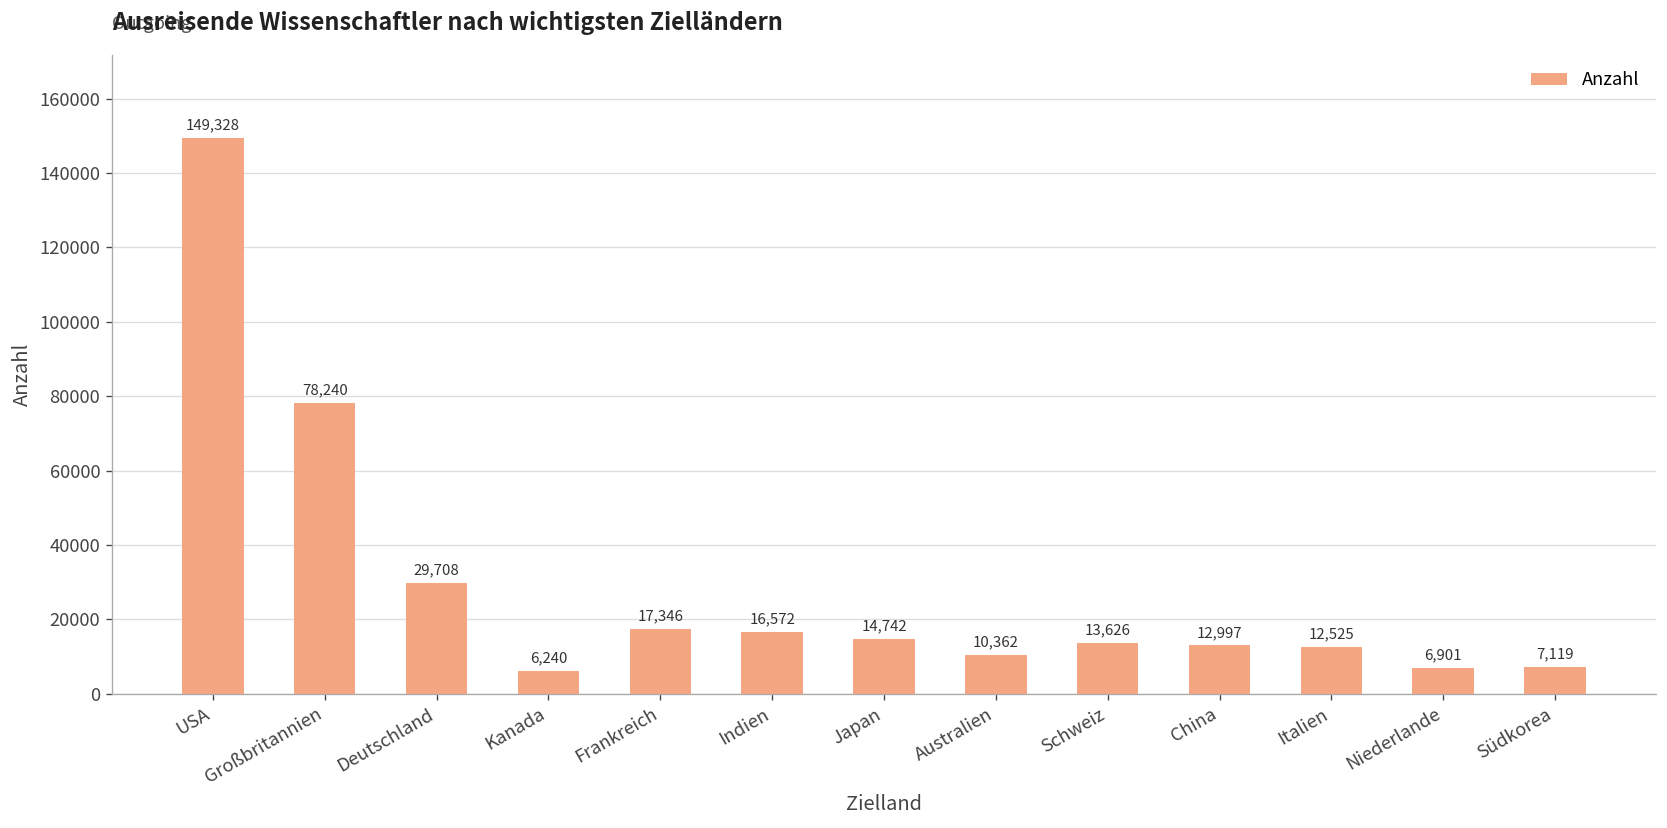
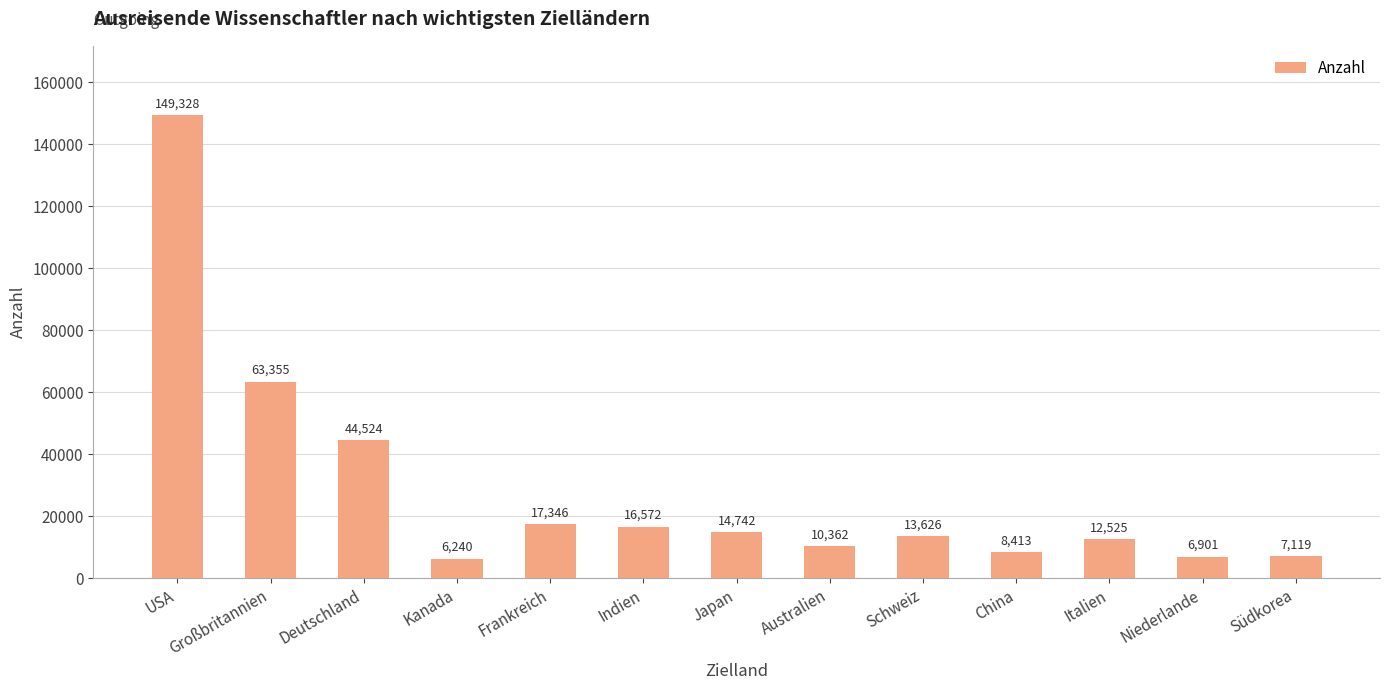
Großbritannien: 78,240 -> 63,355
Deutschland: 29,708 -> 44,524
China: 12,997 -> 8,413
